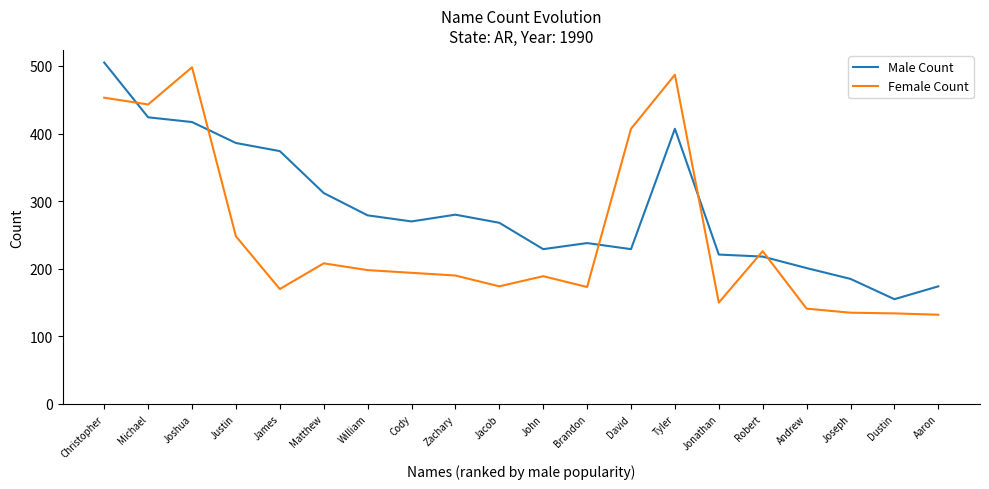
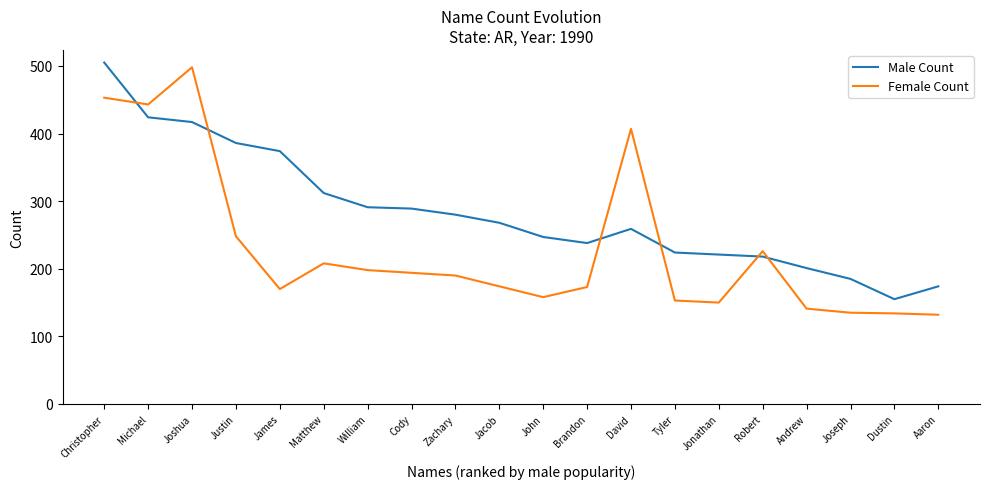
Male Count, William: 280 -> 290
Male Count, Cody: 270 -> 290
Male Count, John: 230 -> 250
Female Count, John: 190 -> 160
Male Count, David: 230 -> 260
Male Count, Tyler: 410 -> 220
Female Count, Tyler: 490 -> 150
